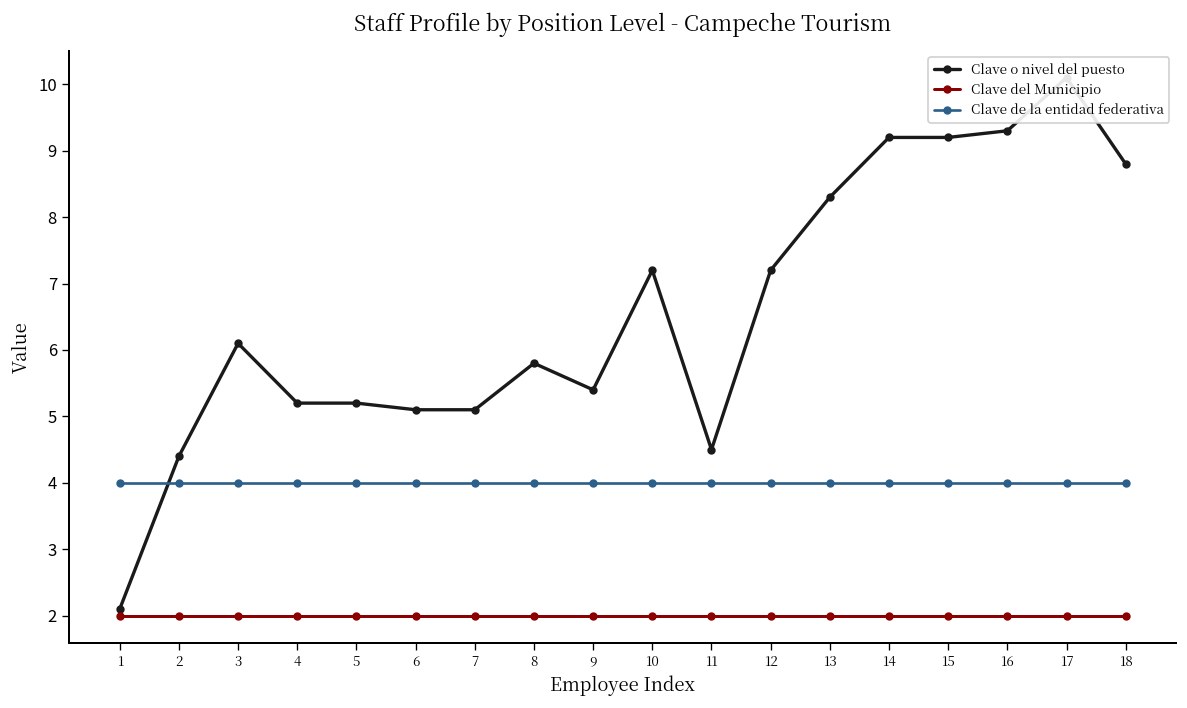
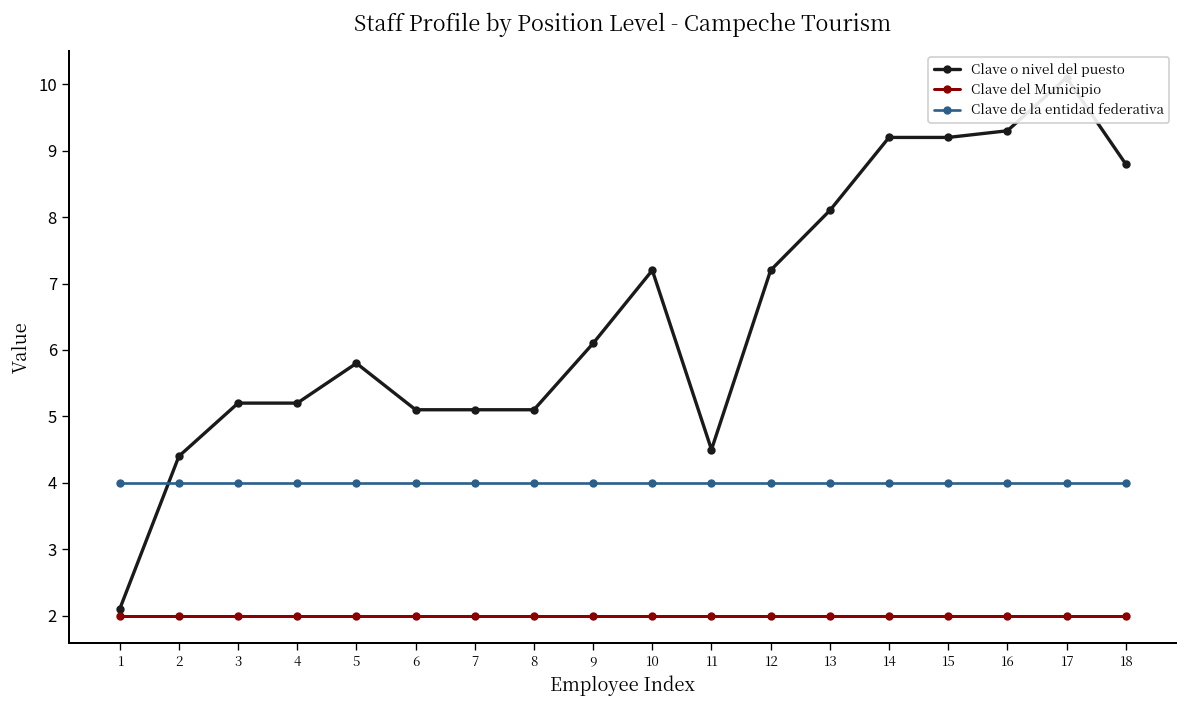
Clave o nivel del puesto, 3: 6.1 -> 5.2
Clave o nivel del puesto, 5: 5.2 -> 5.8
Clave o nivel del puesto, 8: 5.8 -> 5.1
Clave o nivel del puesto, 9: 5.4 -> 6.1
Clave o nivel del puesto, 13: 8.3 -> 8.1
